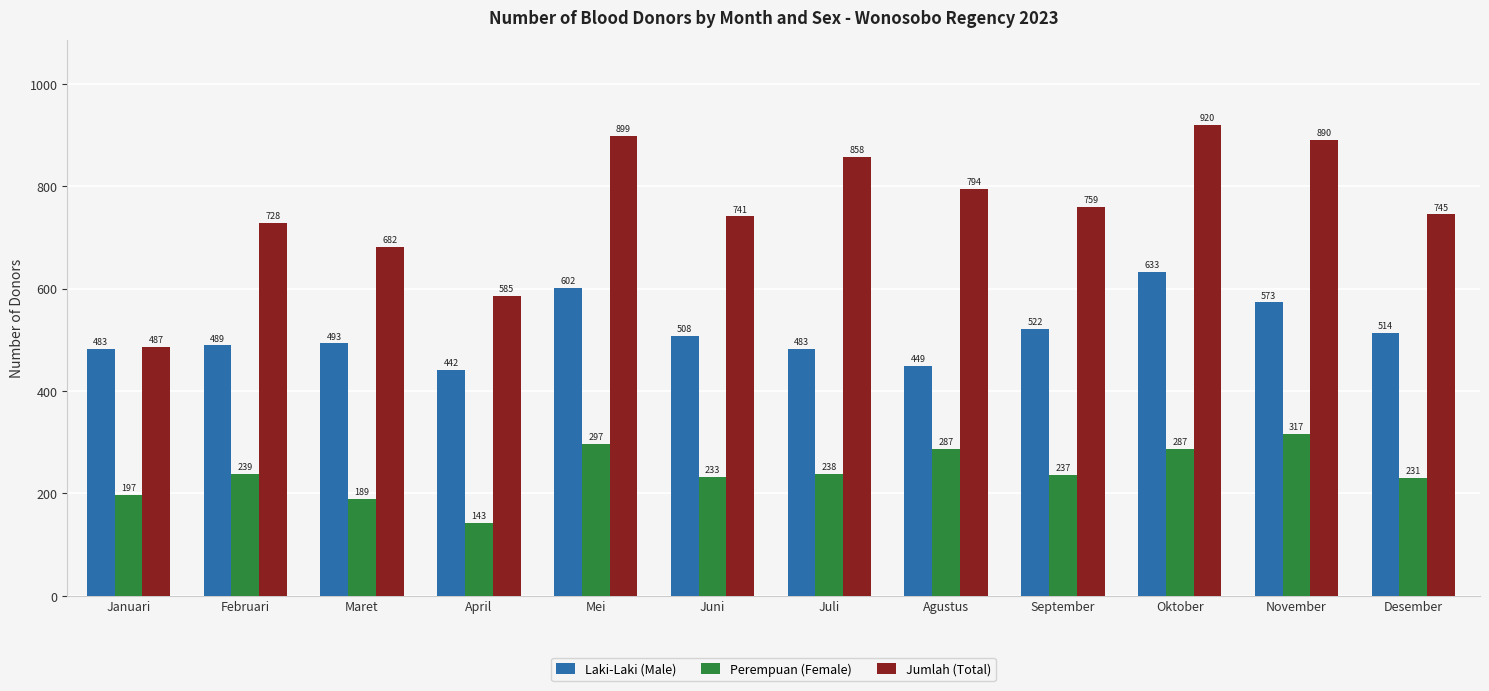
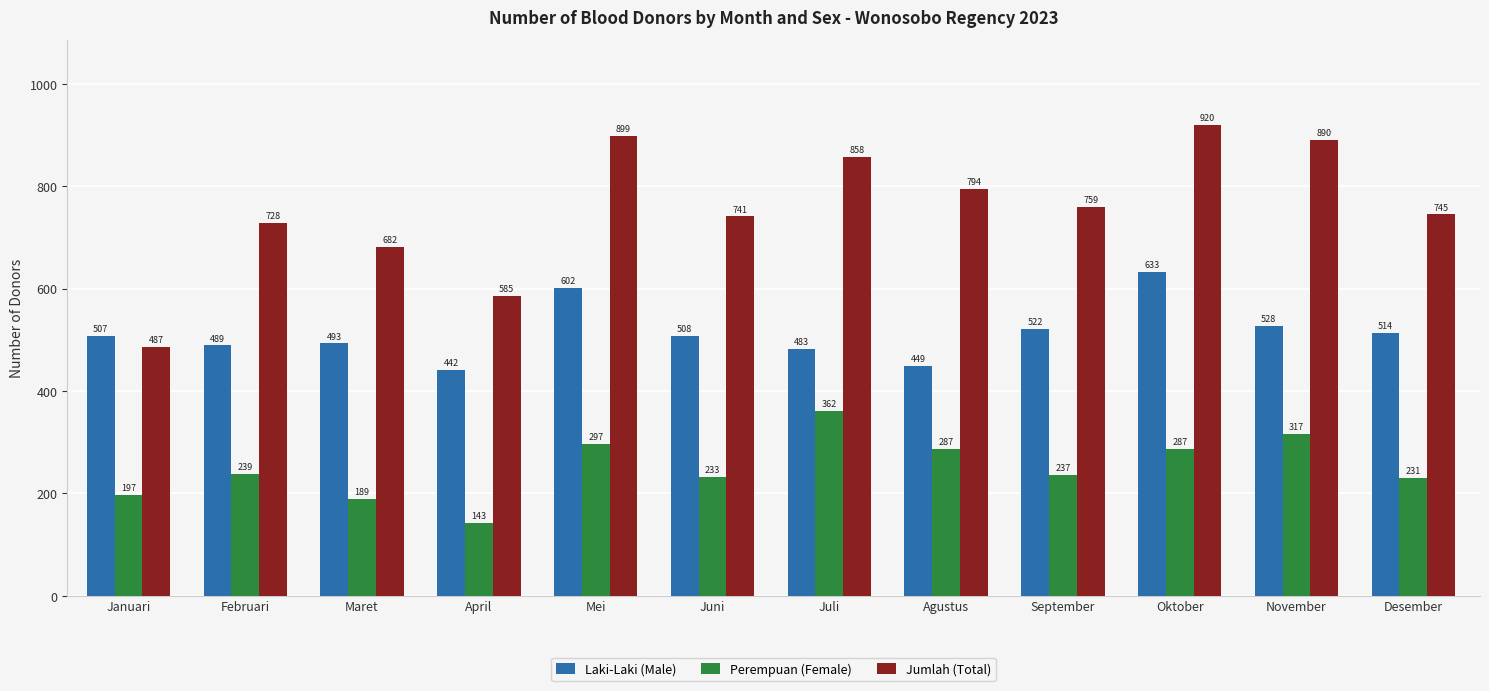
Laki-Laki (Male), Januari: 483 -> 507
Perempuan (Female), Juli: 238 -> 362
Laki-Laki (Male), November: 573 -> 528
